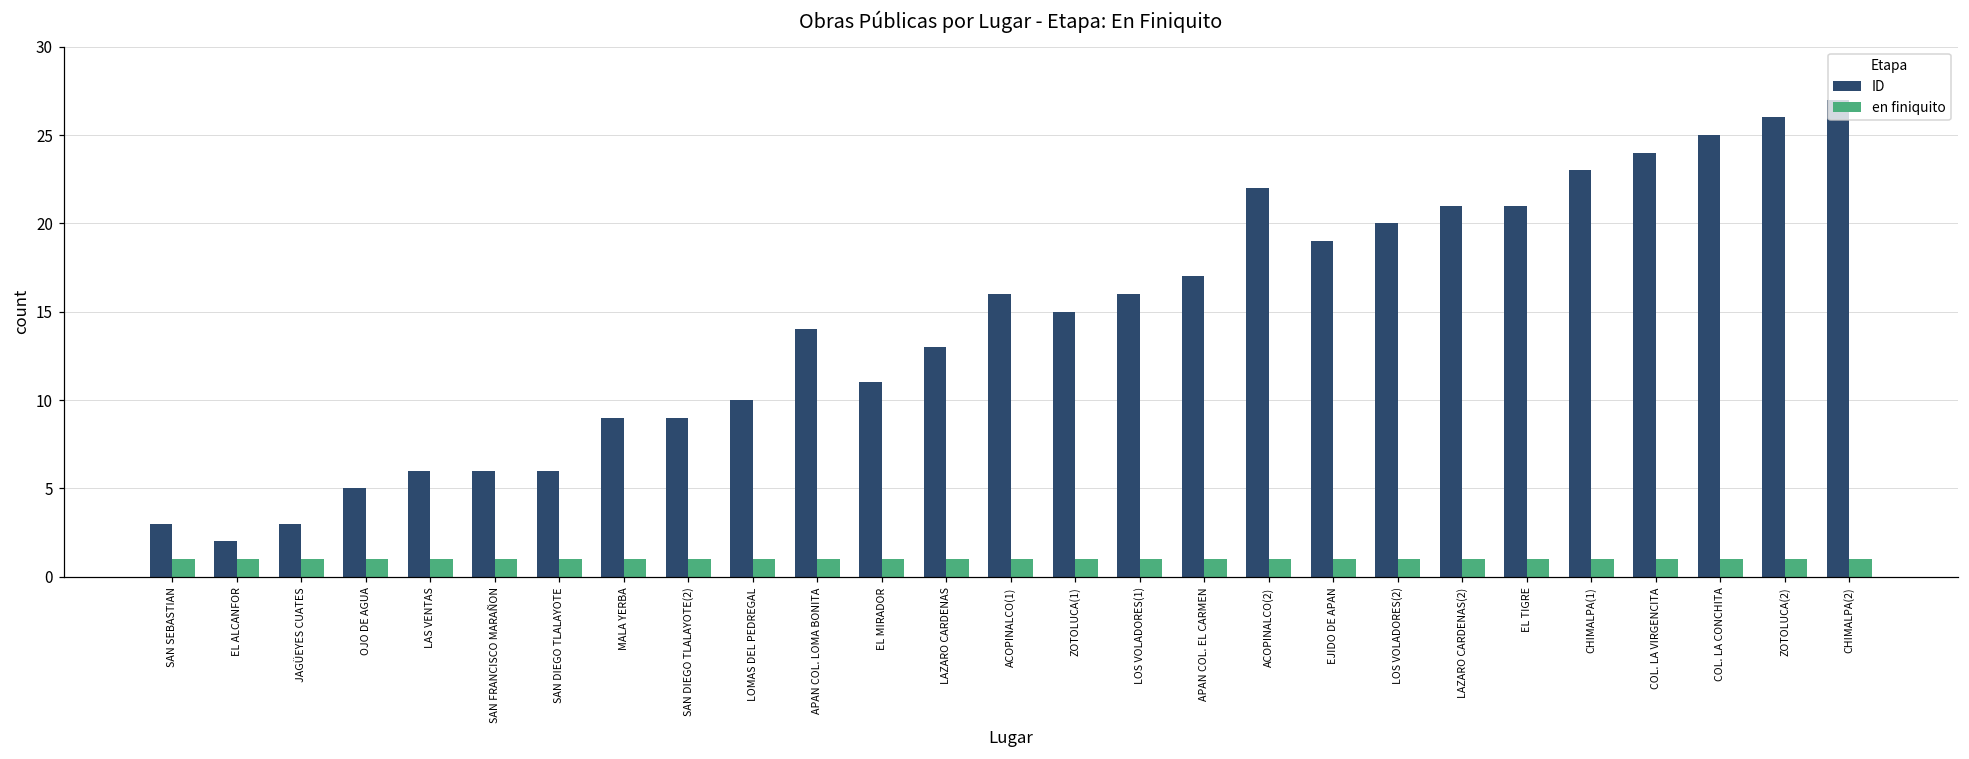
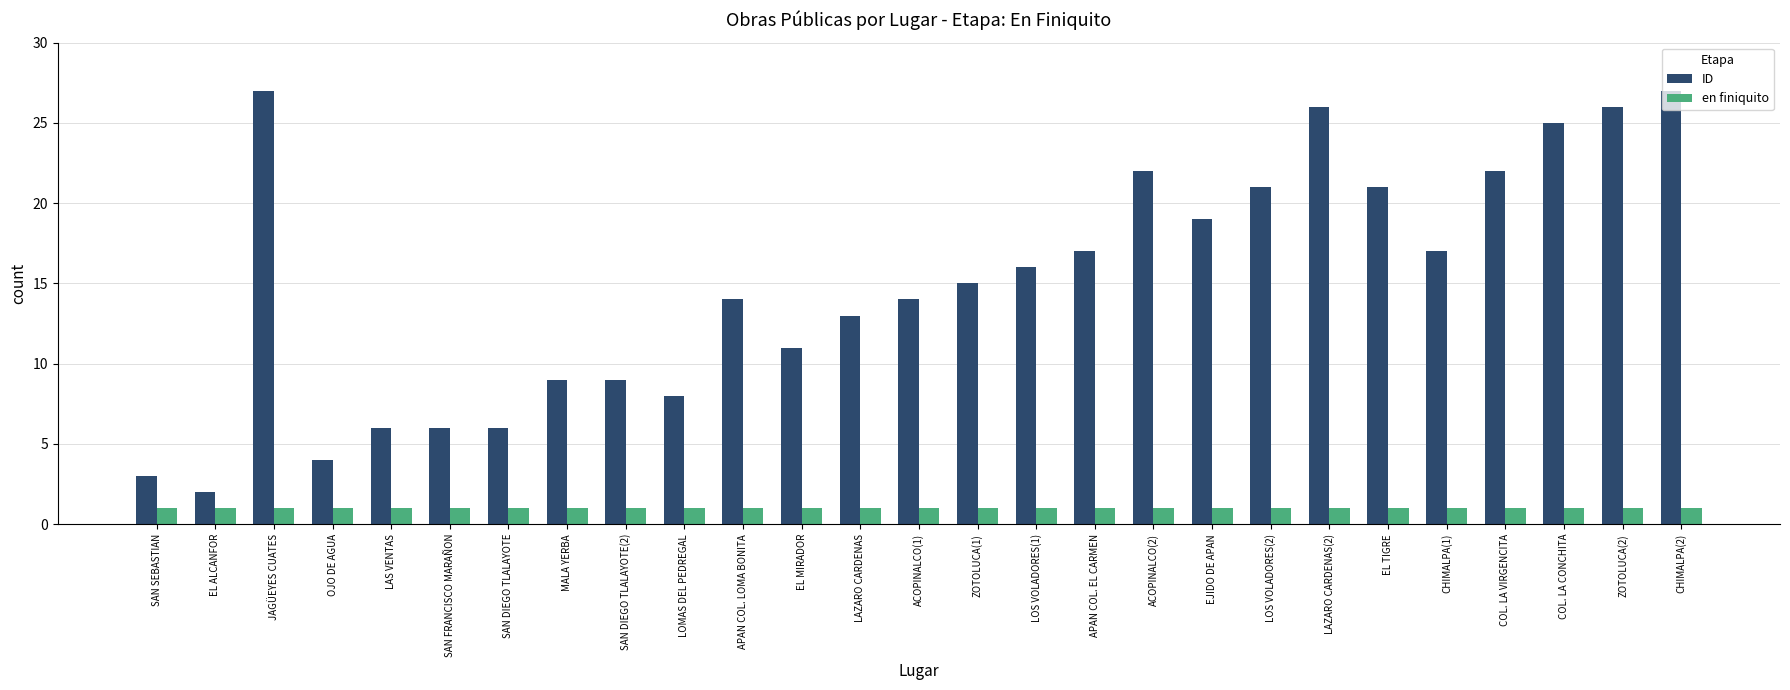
ID, JAGÜEYES CUATES: 3 -> 27
ID, OJO DE AGUA: 5 -> 4
ID, LOMAS DEL PEDREGAL: 10 -> 8
ID, ACOPINALCO(1): 16 -> 14
ID, LOS VOLADORES(2): 20 -> 21
ID, LAZARO CARDENAS(2): 21 -> 26
ID, CHIMALPA(1): 23 -> 17
ID, COL. LA VIRGENCITA: 24 -> 22
